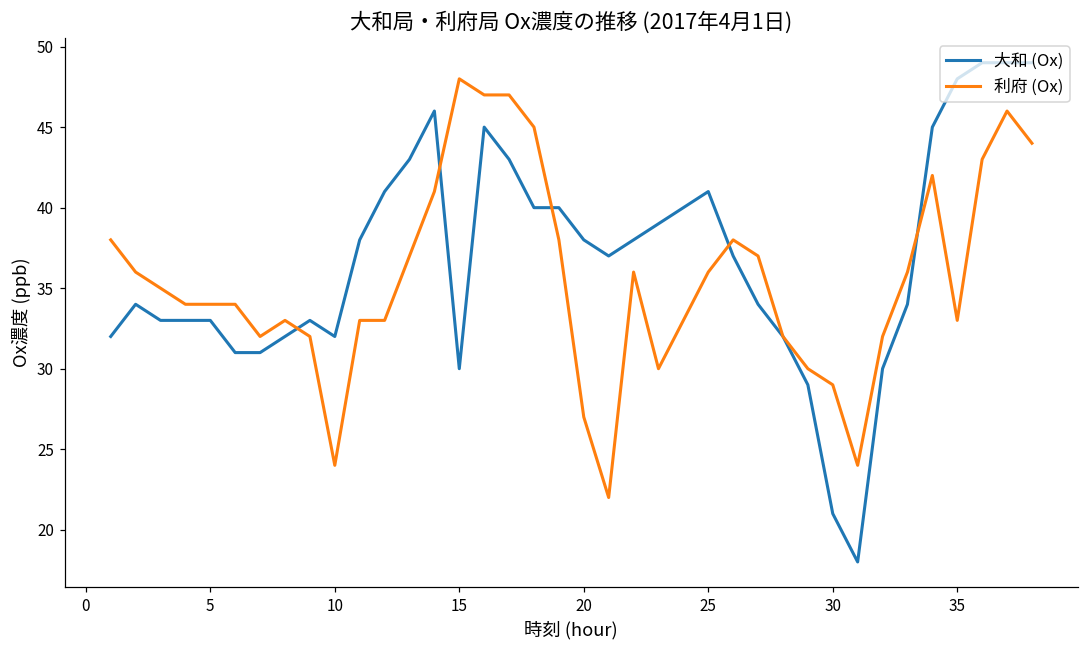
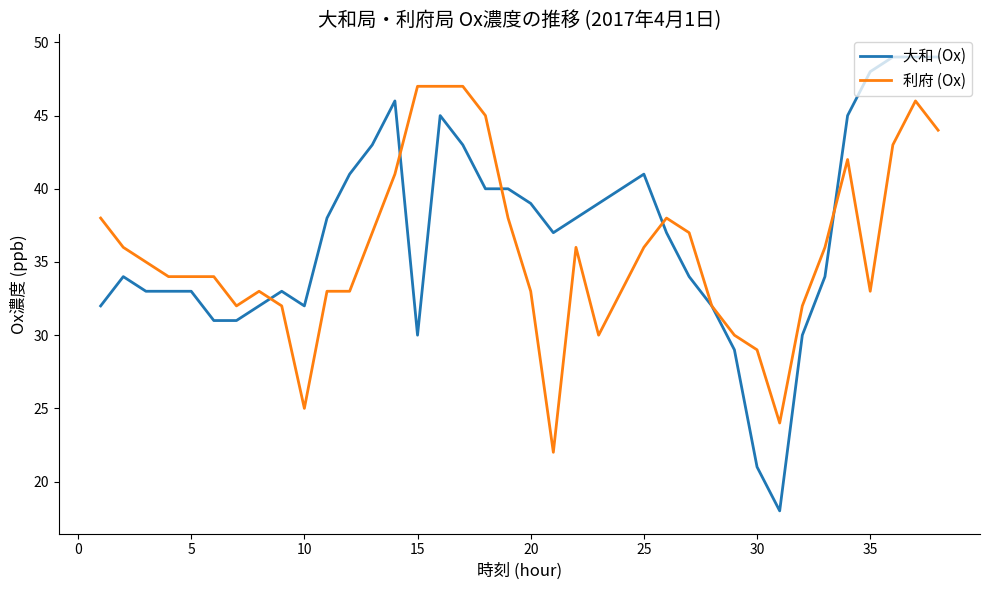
利府 (Ox), 10: 24 -> 25
利府 (Ox), 15: 48 -> 47
大和 (Ox), 20: 38 -> 39
利府 (Ox), 20: 27 -> 33
